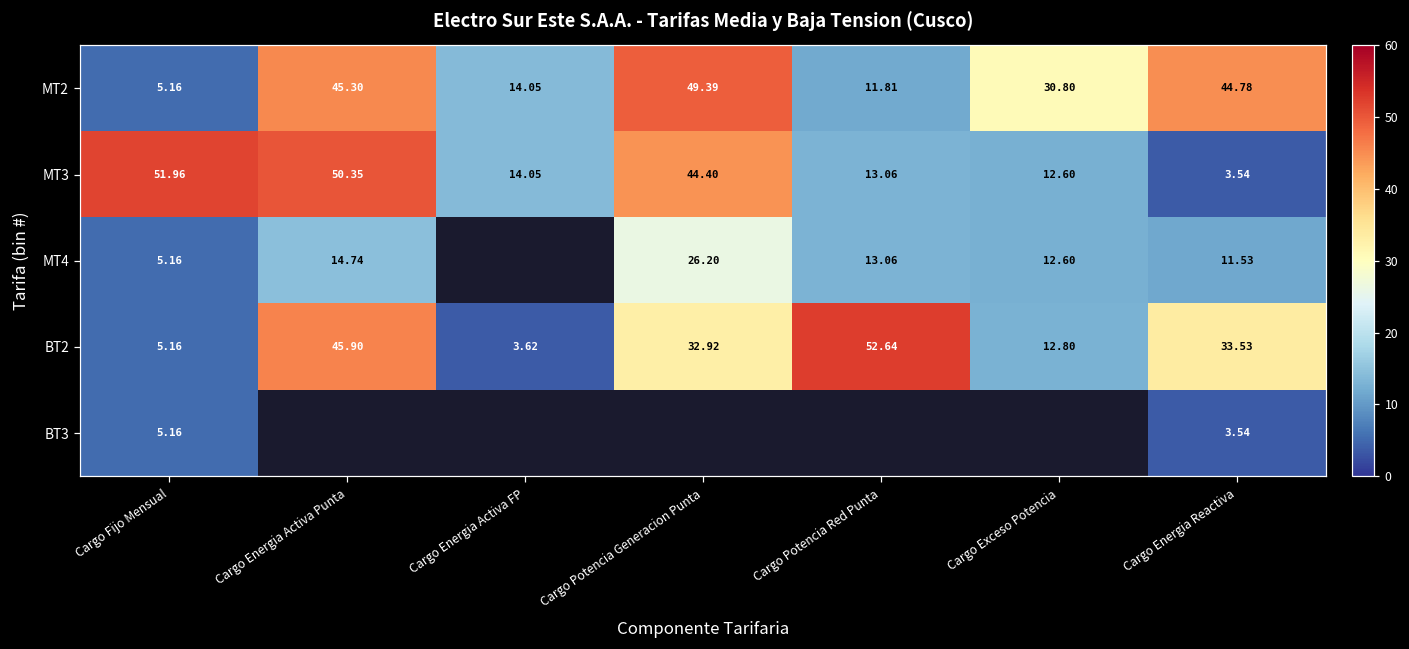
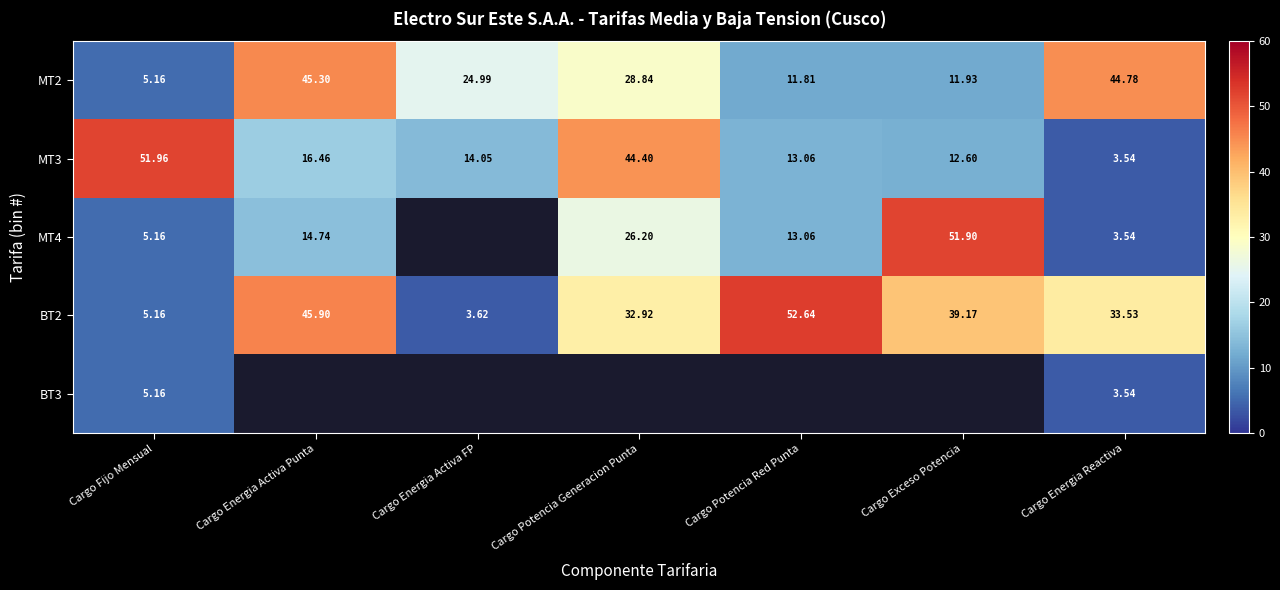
MT2, Cargo Energia Activa FP: 14.05 -> 24.99
MT2, Cargo Potencia Generacion Punta: 49.39 -> 28.84
MT2, Cargo Exceso Potencia: 30.80 -> 11.93
MT3, Cargo Energia Activa Punta: 50.35 -> 16.46
MT4, Cargo Exceso Potencia: 12.60 -> 51.90
MT4, Cargo Energia Reactiva: 11.53 -> 3.54
BT2, Cargo Exceso Potencia: 12.80 -> 39.17
